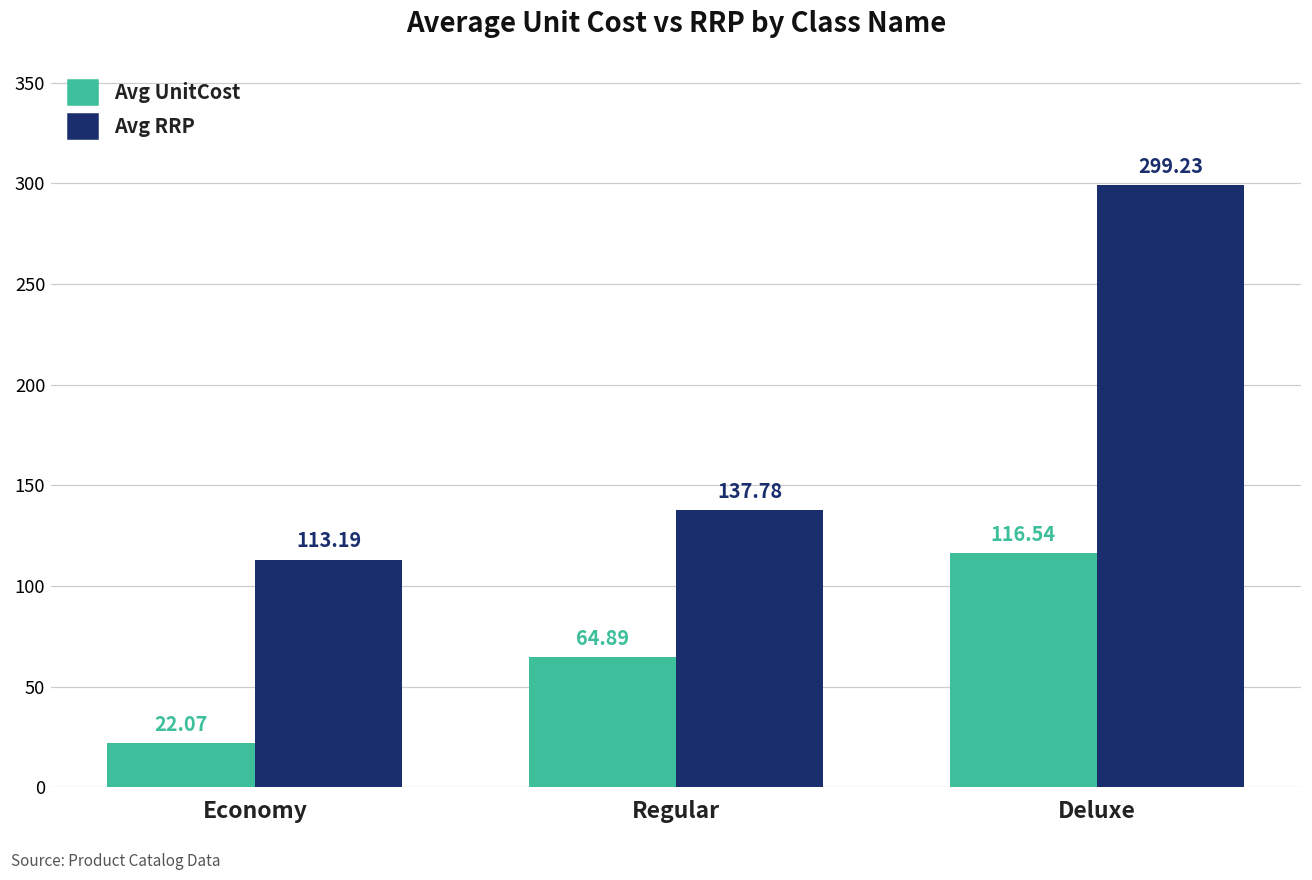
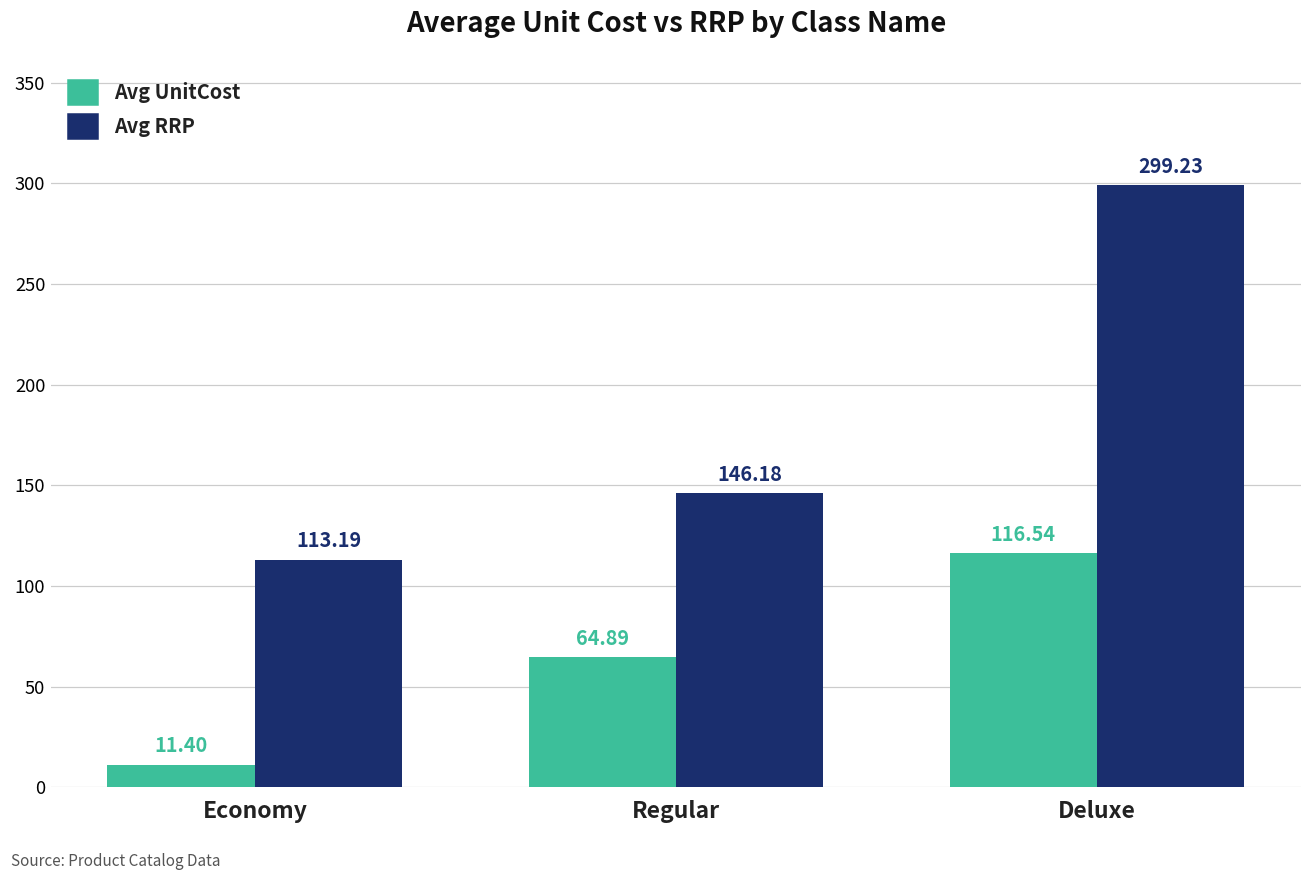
Avg UnitCost, Economy: 22.07 -> 11.40
Avg RRP, Regular: 137.78 -> 146.18
